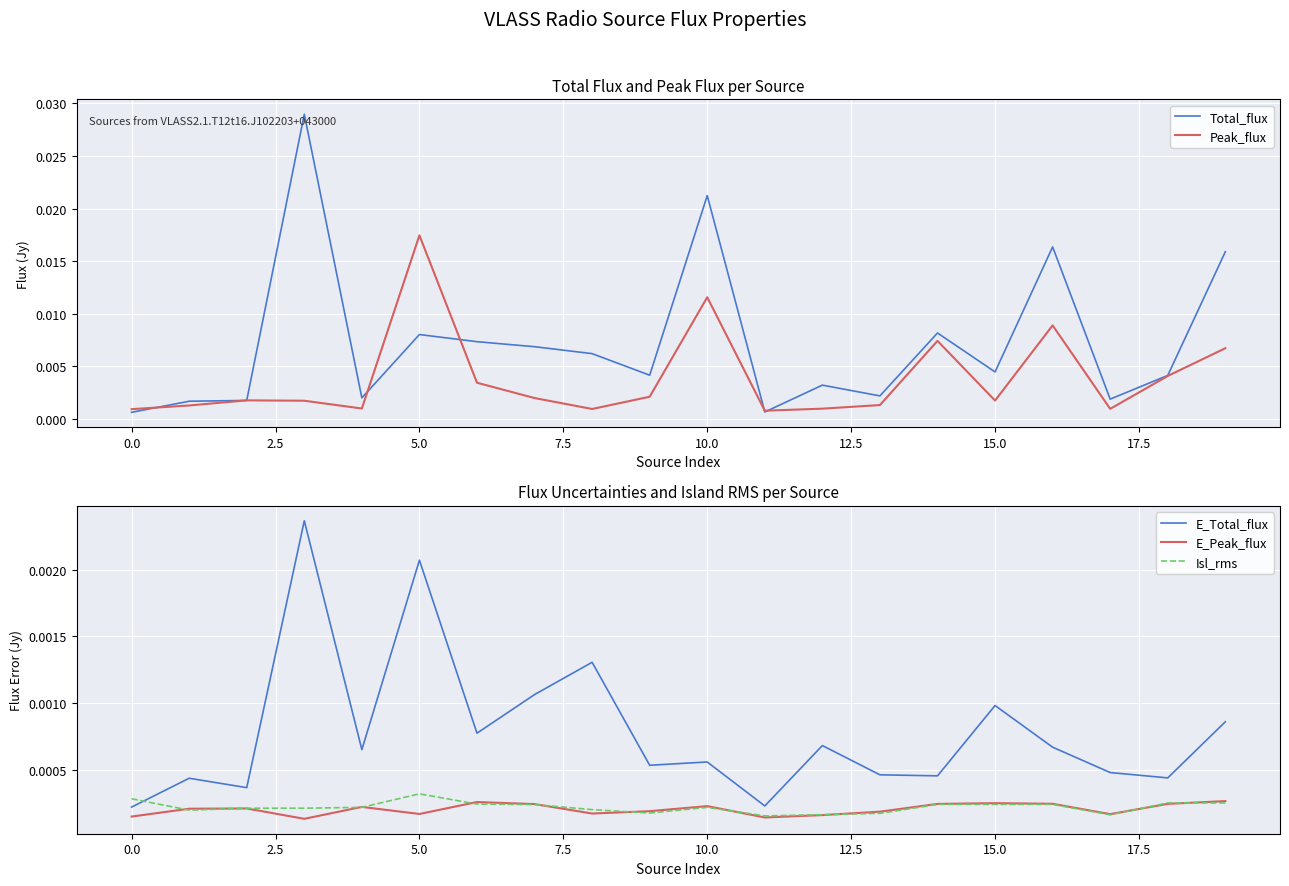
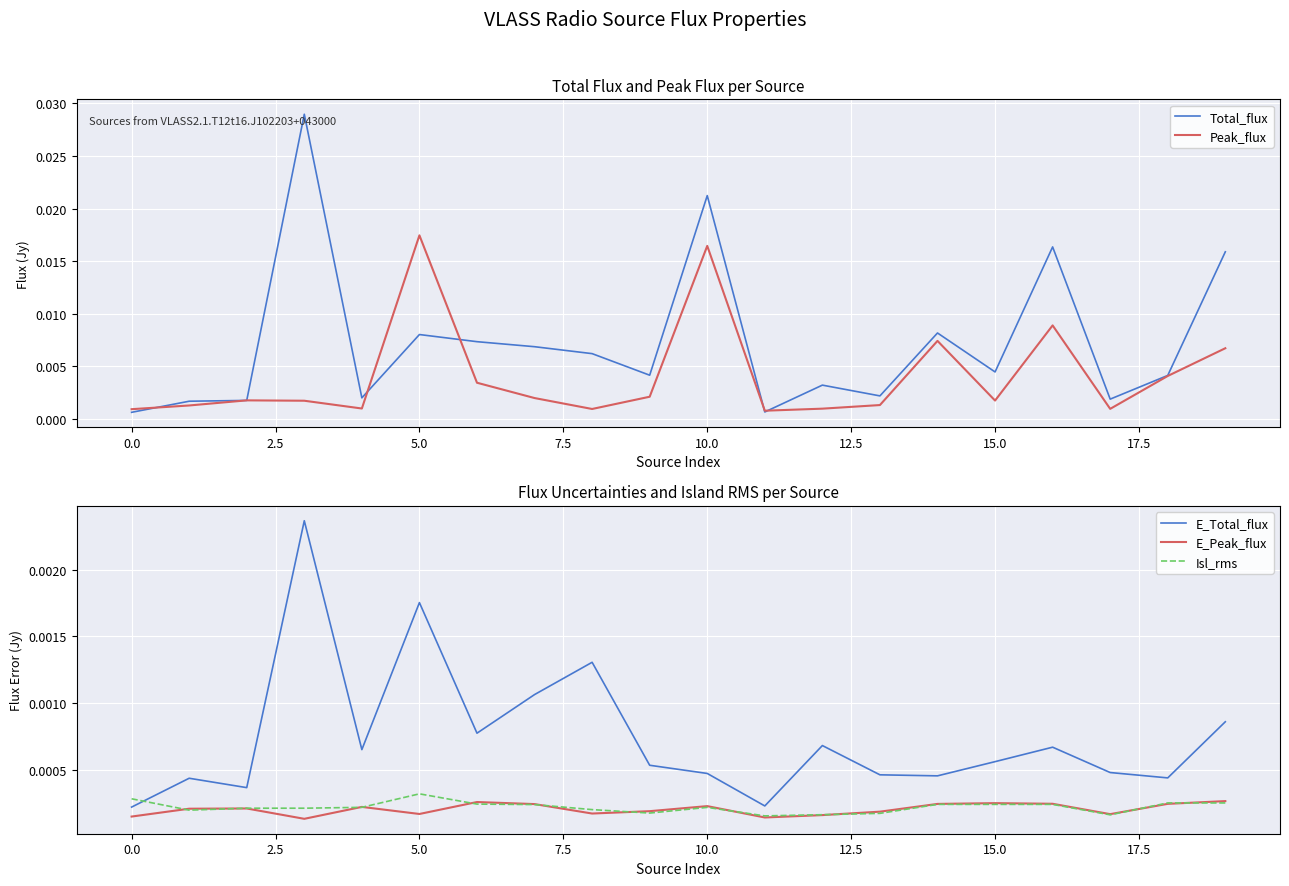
Total Flux and Peak Flux per Source, Peak_flux, 10.0: 0.0116 -> 0.0165
Flux Uncertainties and Island RMS per Source, E_Total_flux, 5.0: 0.00207 -> 0.00175
Flux Uncertainties and Island RMS per Source, E_Total_flux, 10.0: 0.00056 -> 0.00047
Flux Uncertainties and Island RMS per Source, E_Total_flux, 15.0: 0.00098 -> 0.00056
